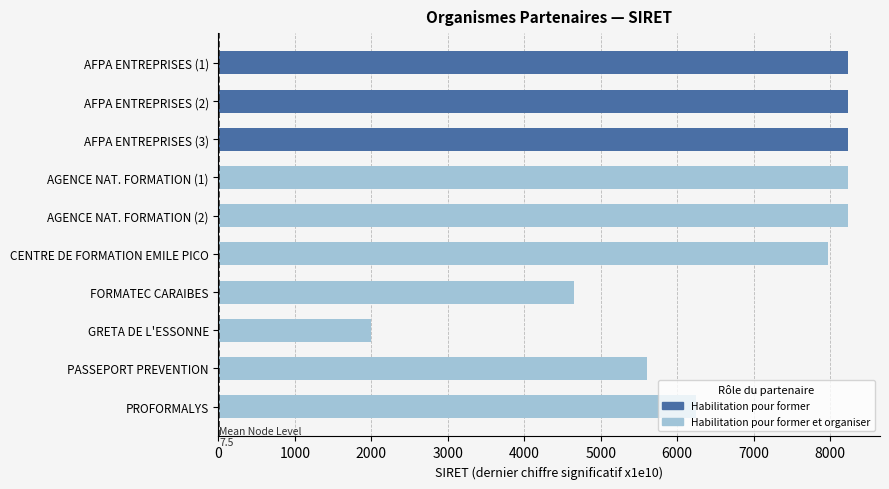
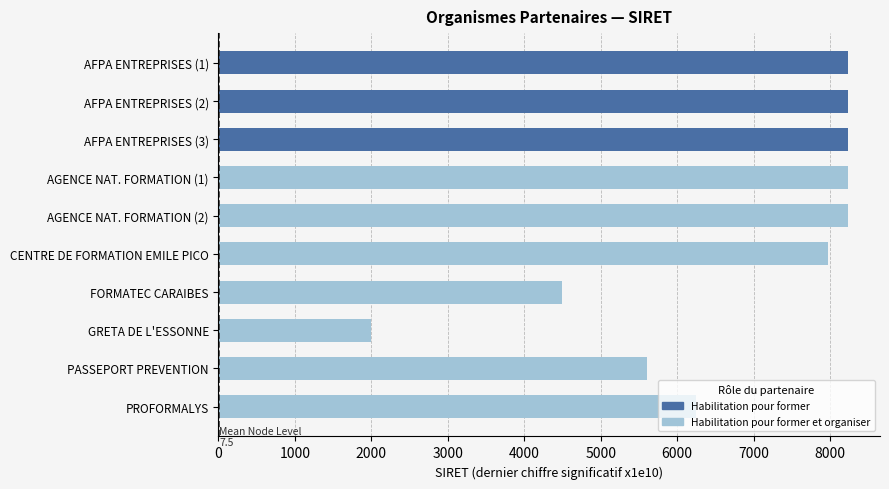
Habilitation pour former et organiser, FORMATEC CARAIBES: 4700 -> 4500
